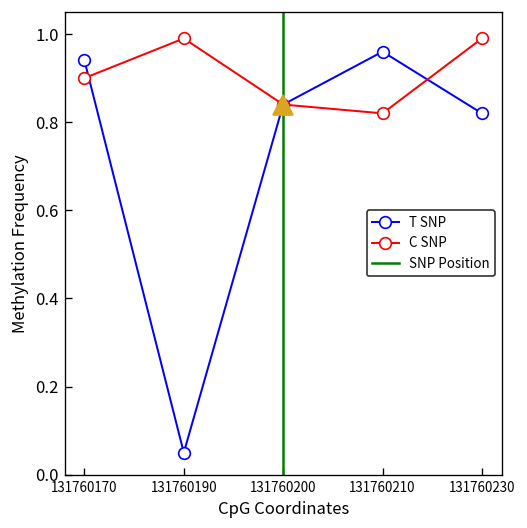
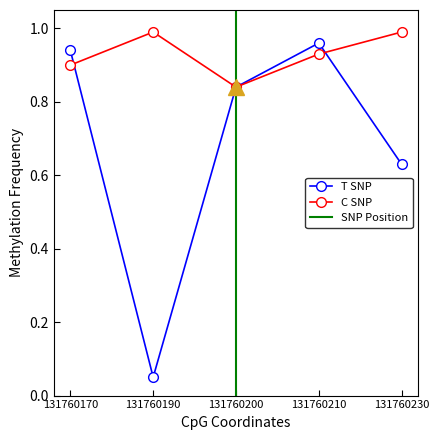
C SNP, 131760210: 0.82 -> 0.93
T SNP, 131760230: 0.82 -> 0.63
